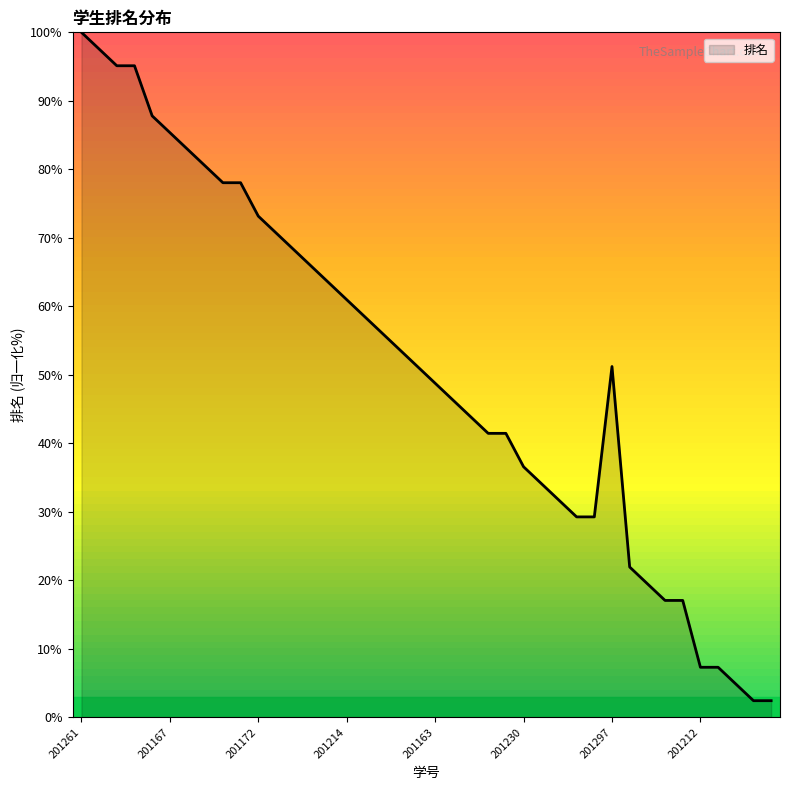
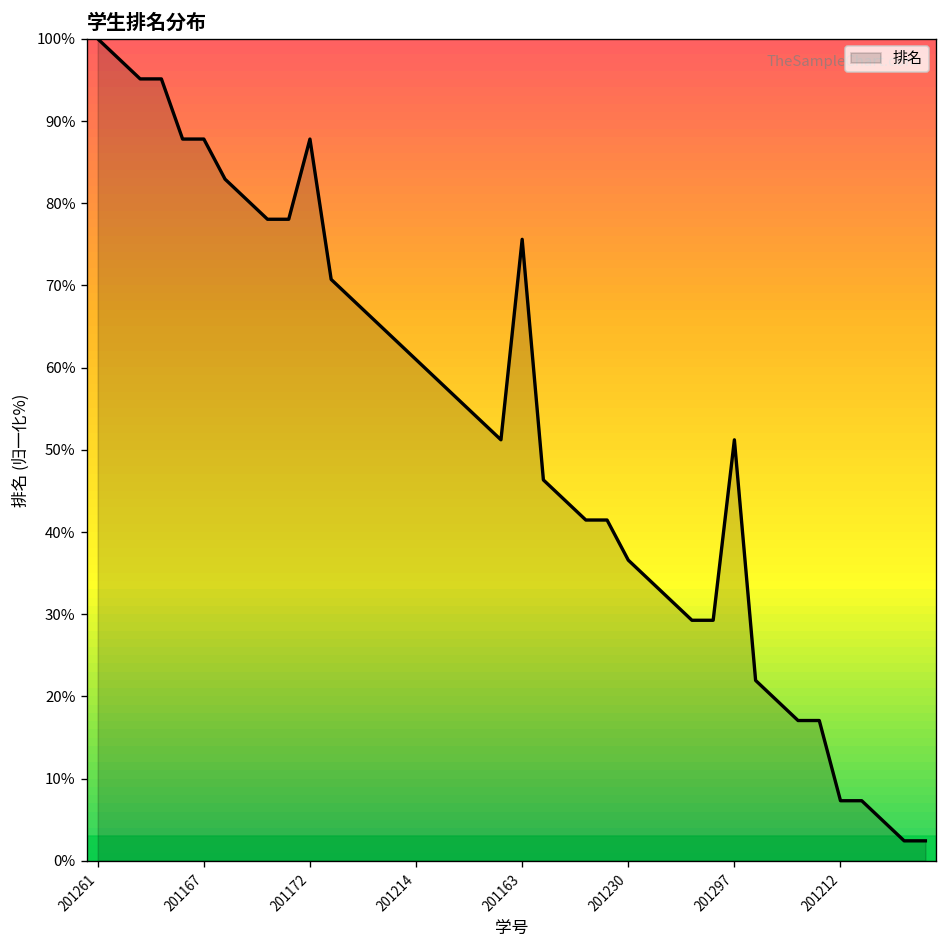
201167: 85% -> 88%
201172: 73% -> 88%
201163: 49% -> 76%
